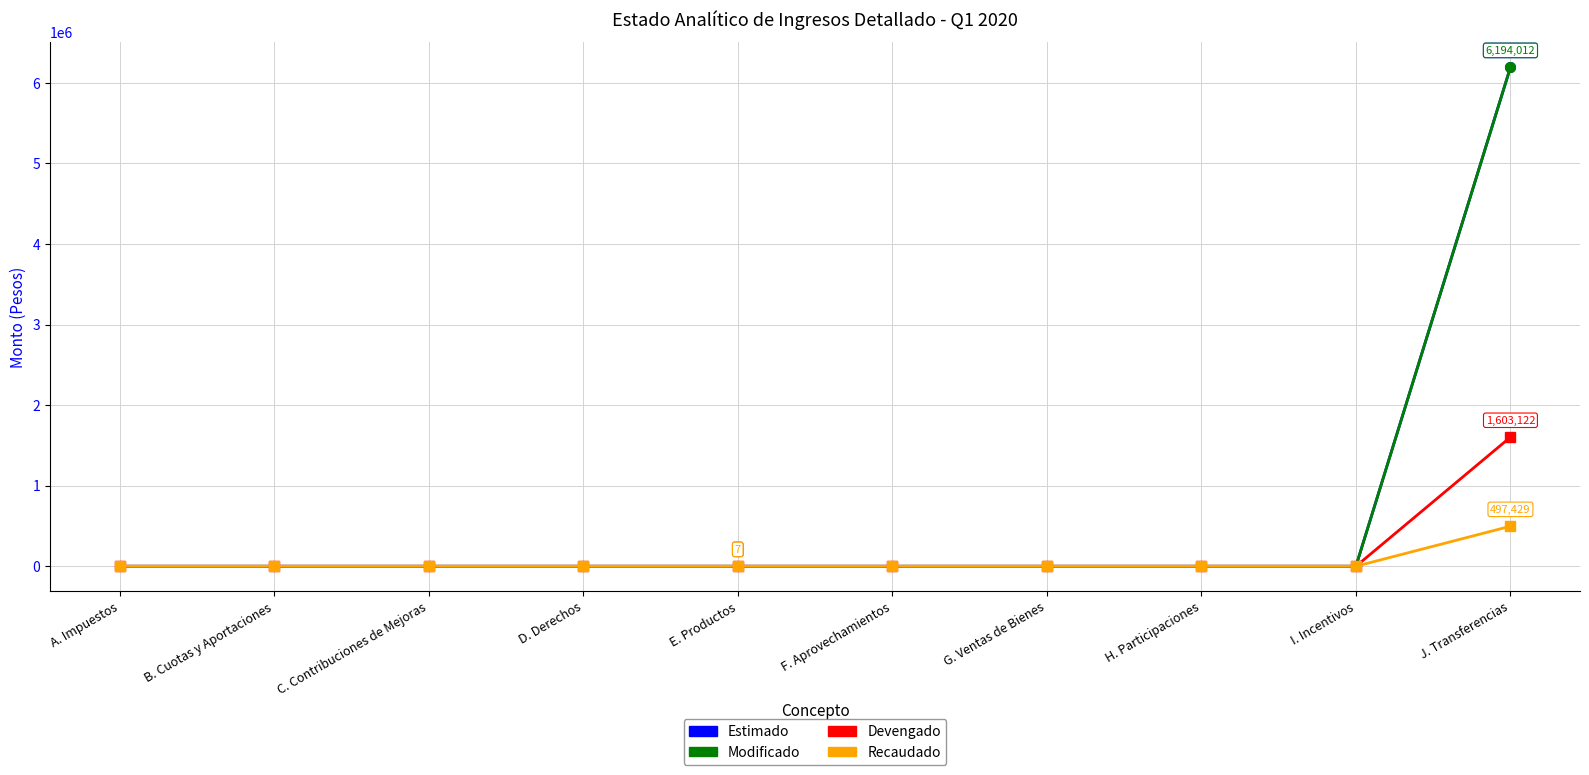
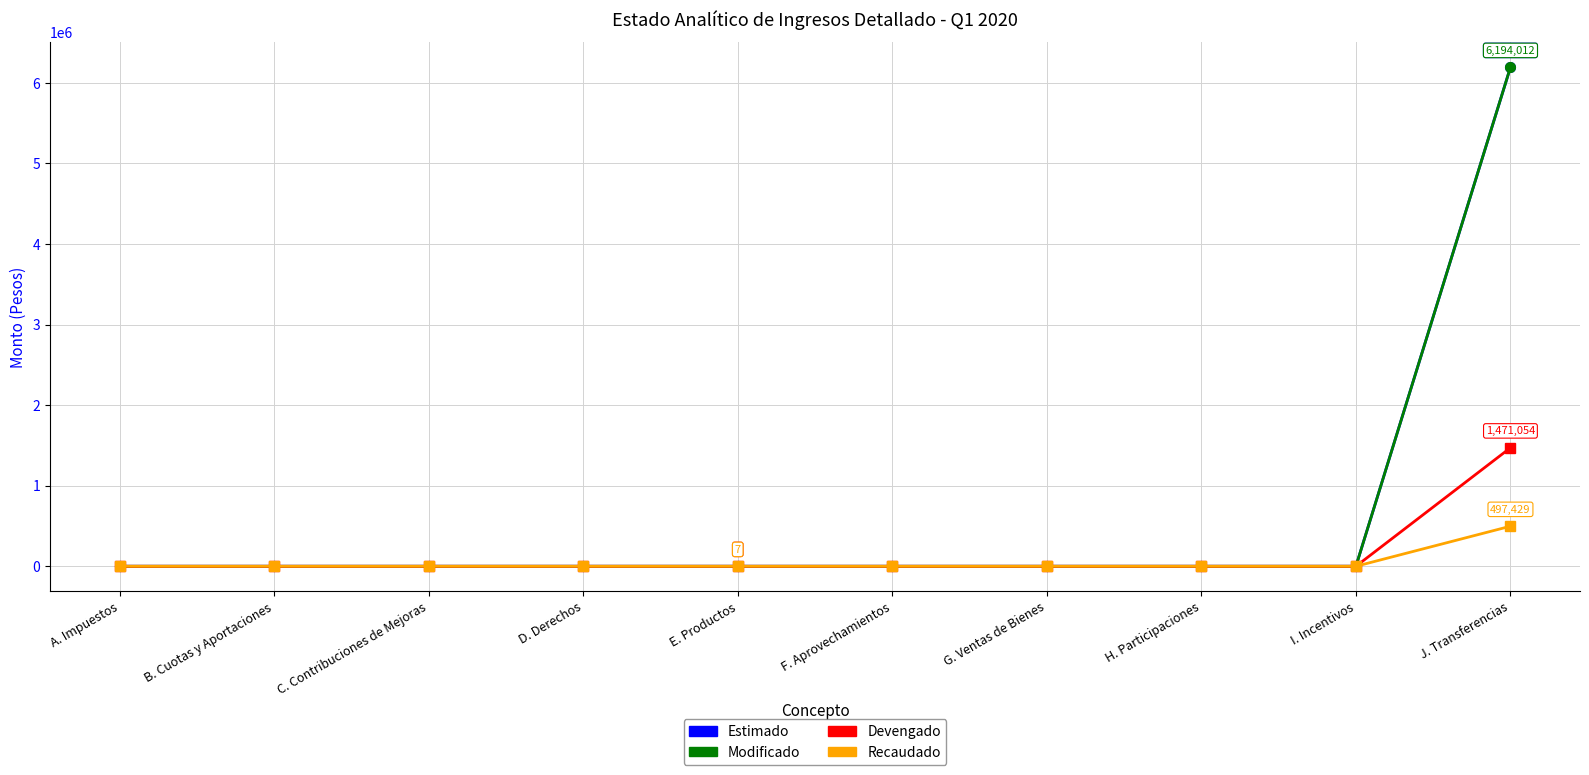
Devengado, J. Transferencias: 1,603,122 -> 1,471,054
